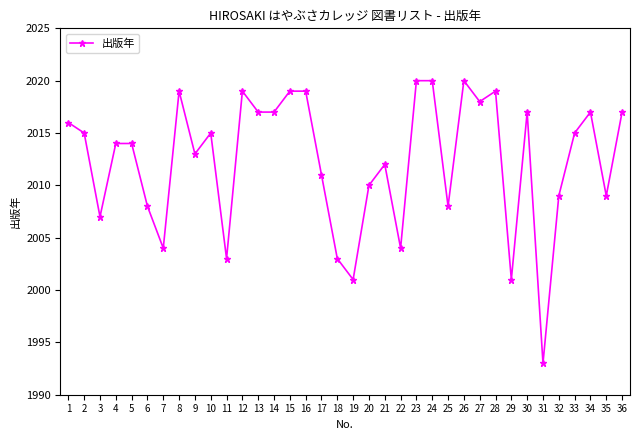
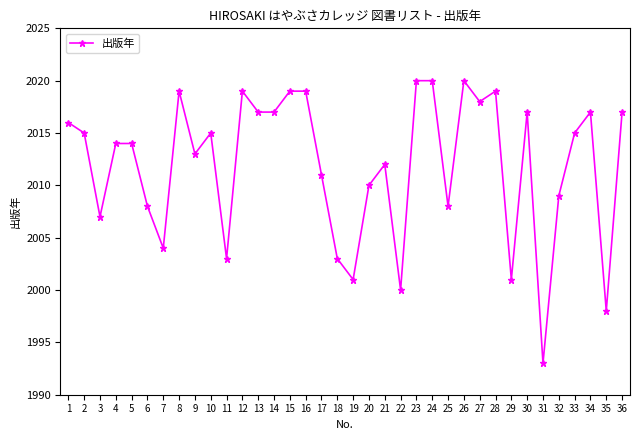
22: 2004 -> 2000
35: 2009 -> 1998
